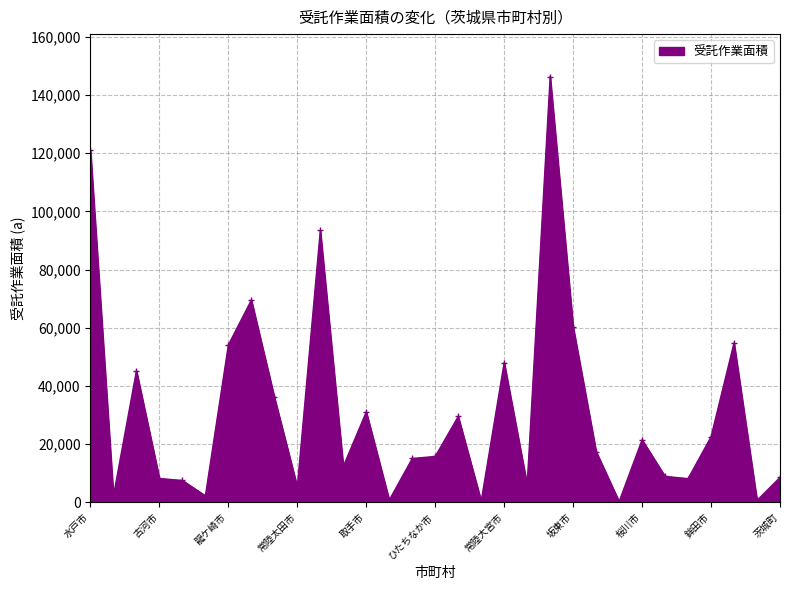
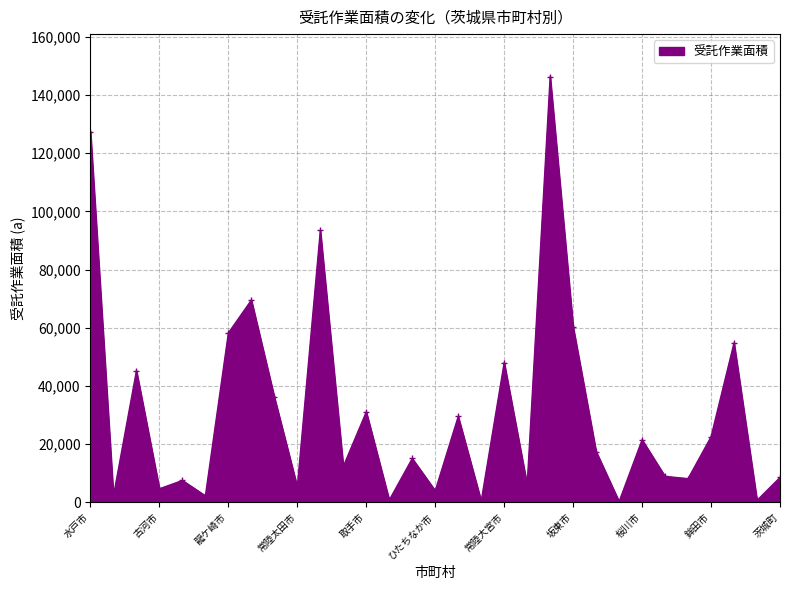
水戸市: 121,000 -> 127,000
古河市: 8,000 -> 5,000
龍ケ崎市: 54,000 -> 58,000
ひたちなか市: 16,000 -> 4,000
